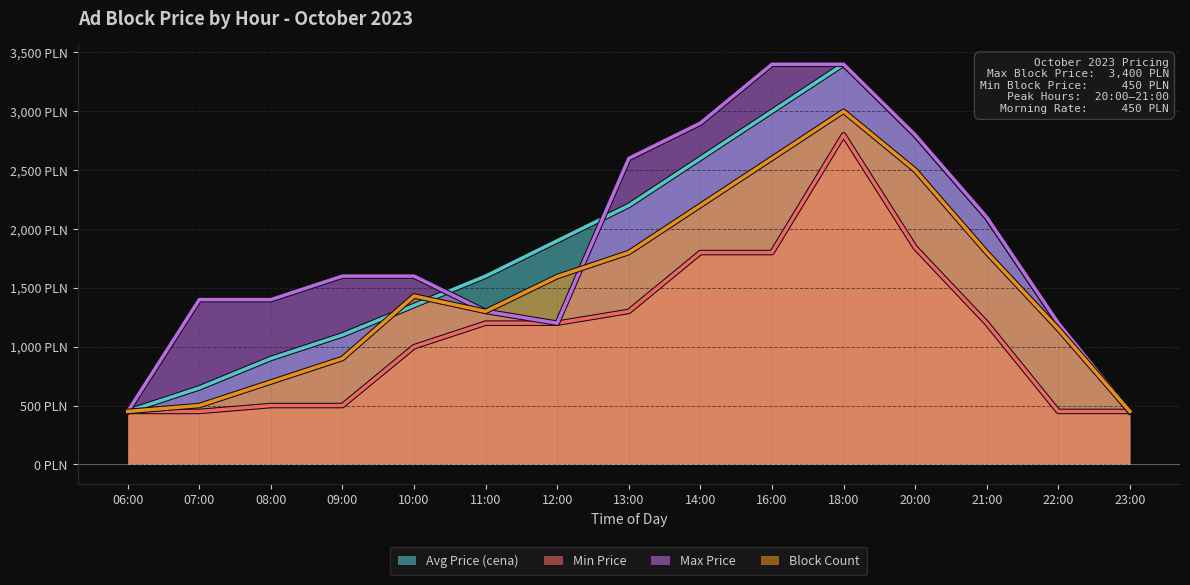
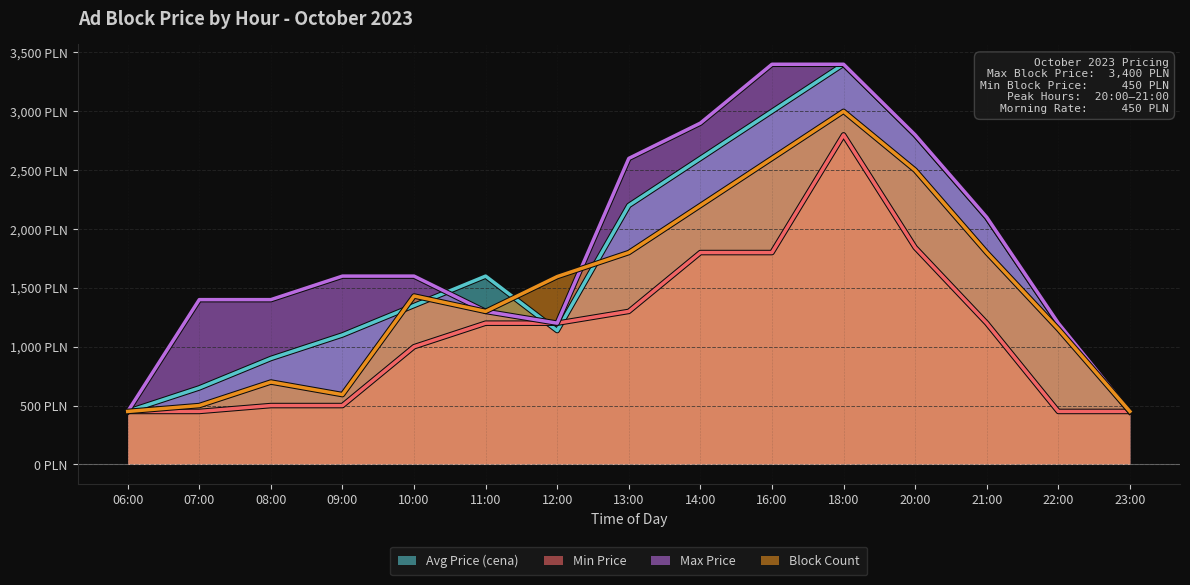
Block Count, 09:00: 900 PLN -> 590 PLN
Avg Price (cena), 12:00: 1,900 PLN -> 1,140 PLN
